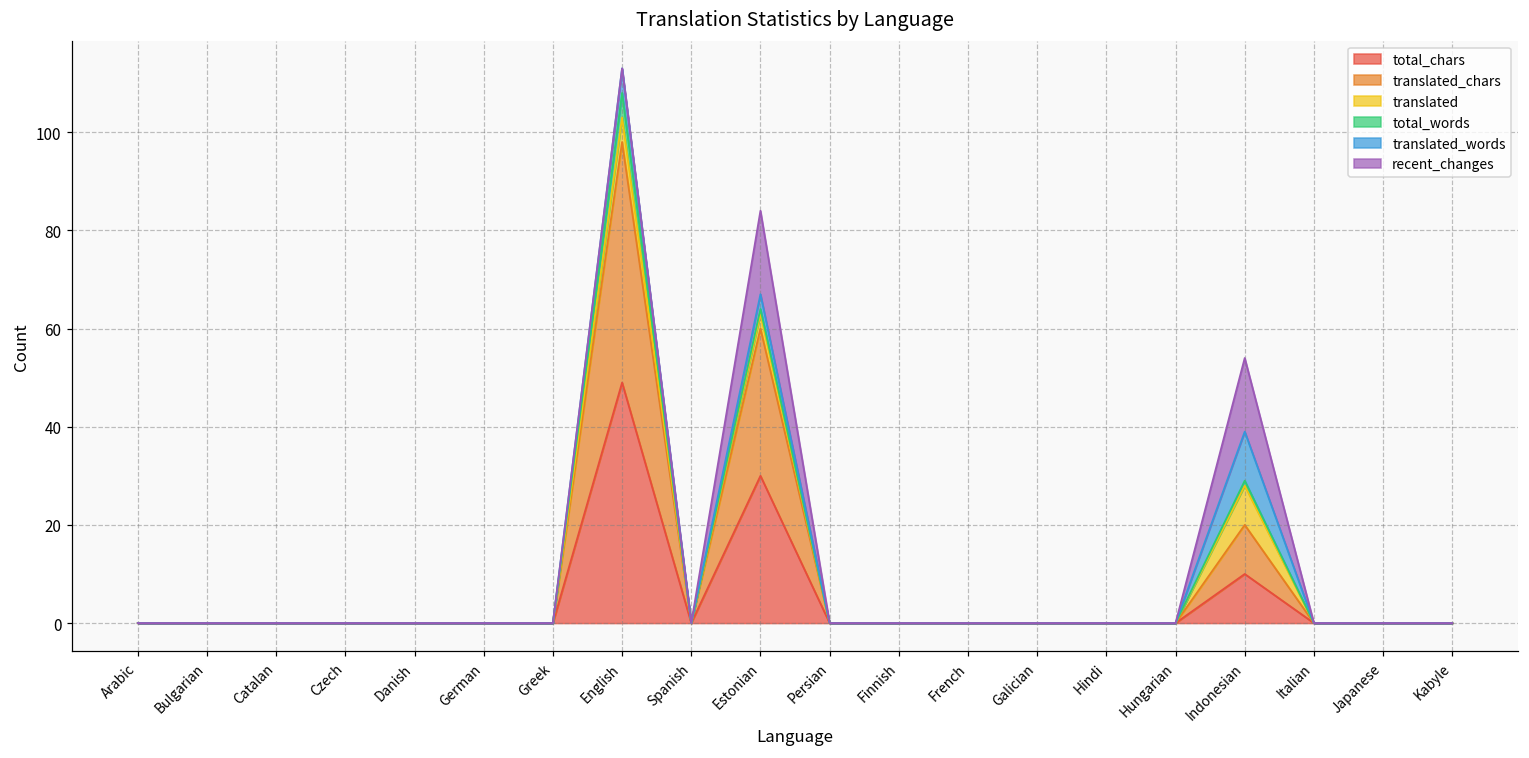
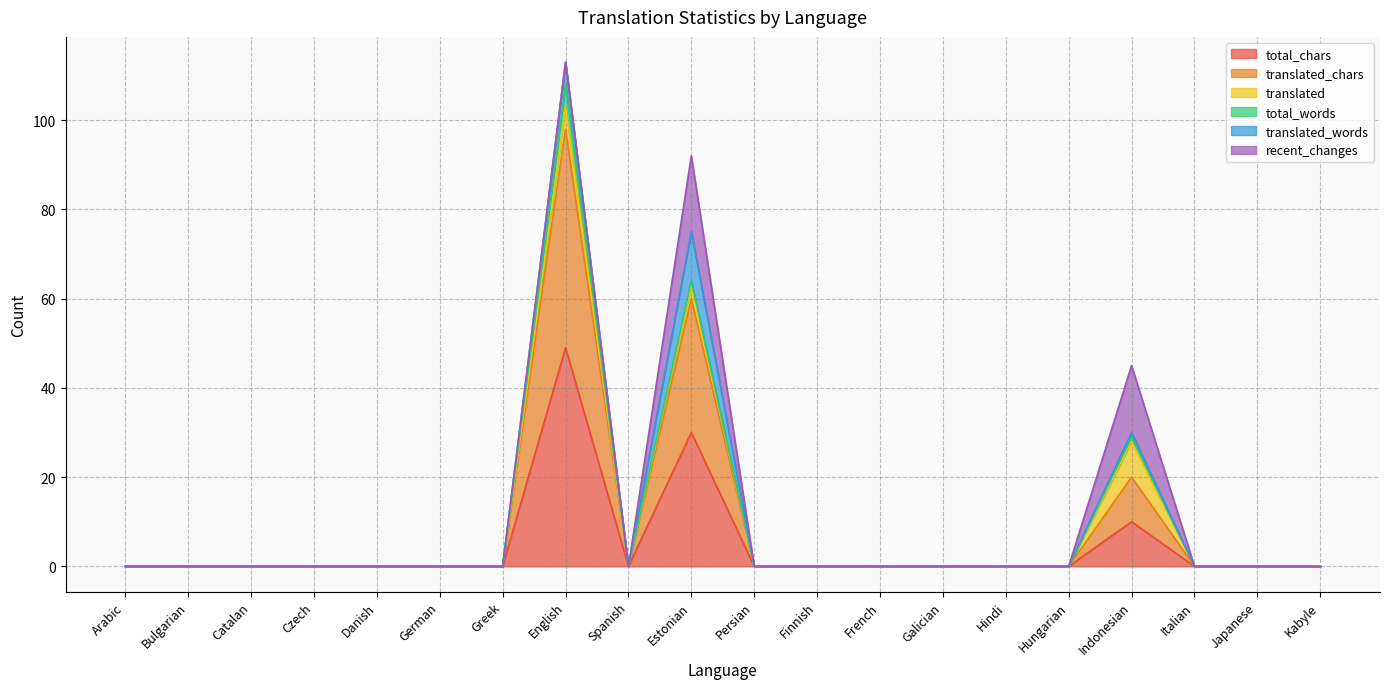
translated_words, Estonian: 3 -> 11
translated_words, Indonesian: 10 -> 1
